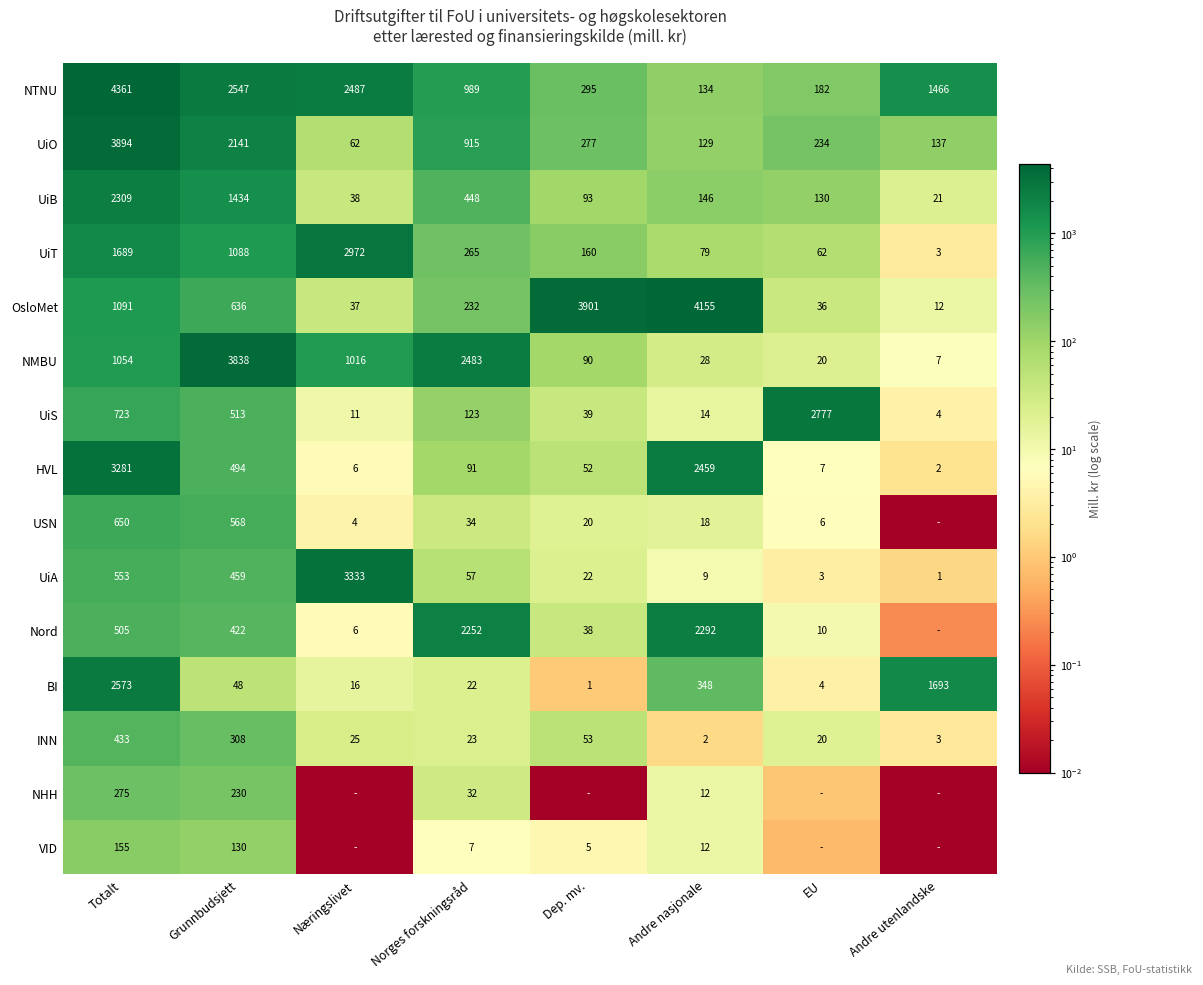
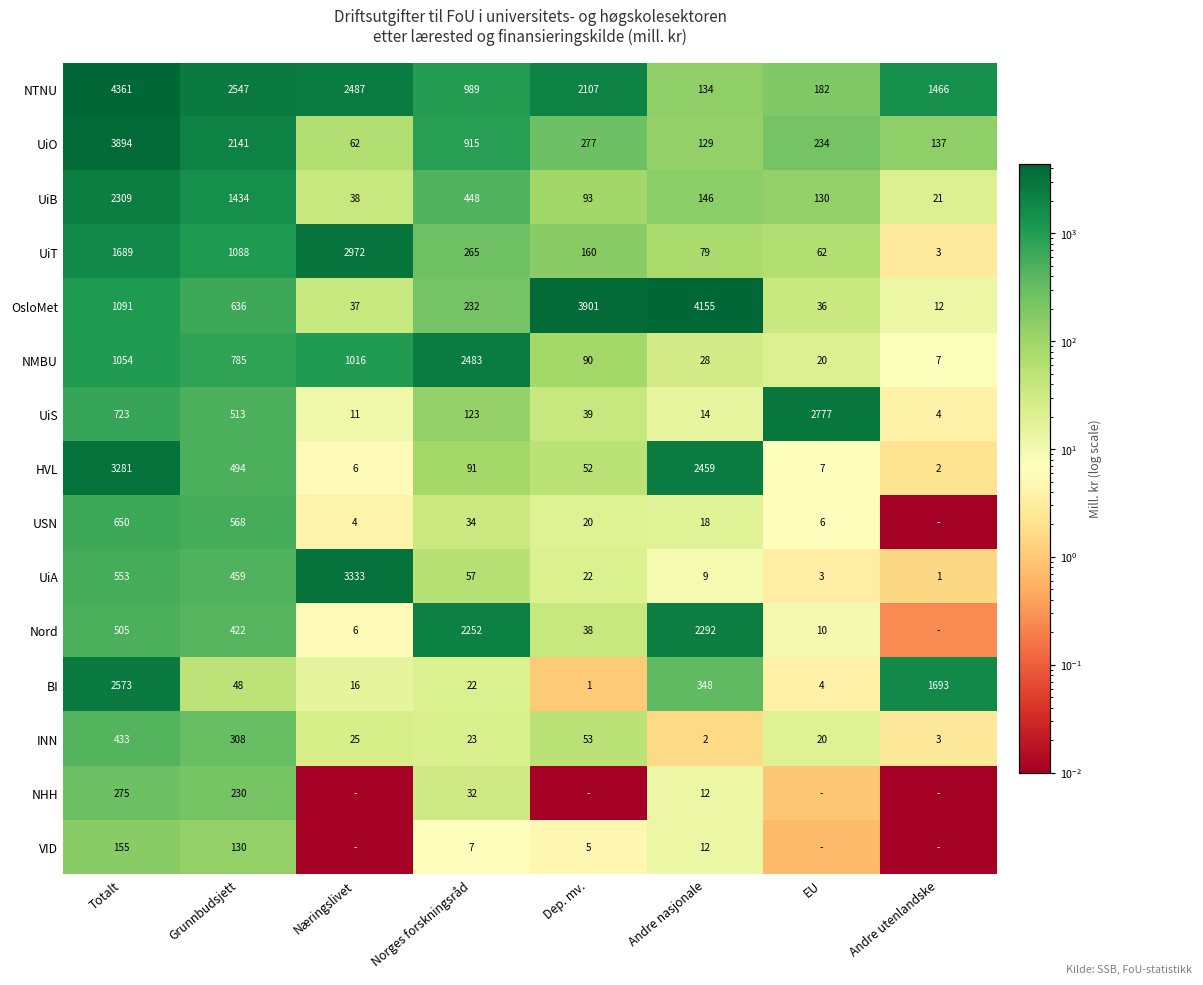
NTNU, Dep. mv.: 295 -> 2107
NMBU, Grunnbudsjett: 3838 -> 785
